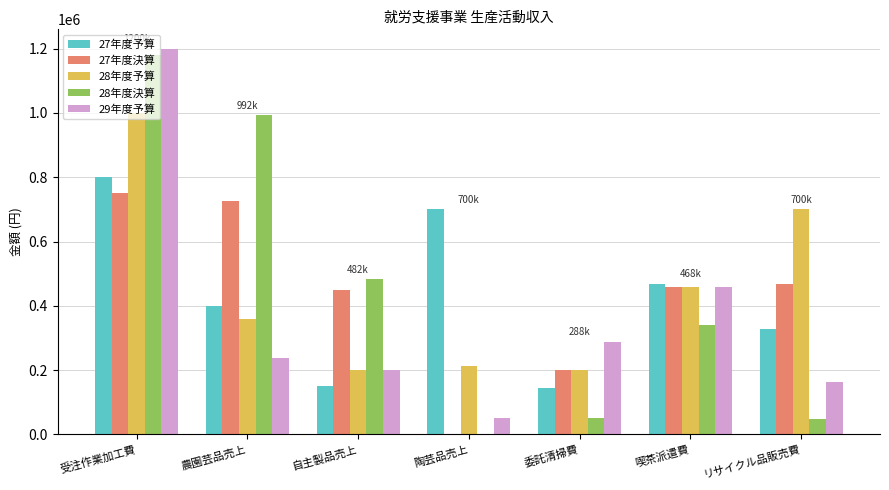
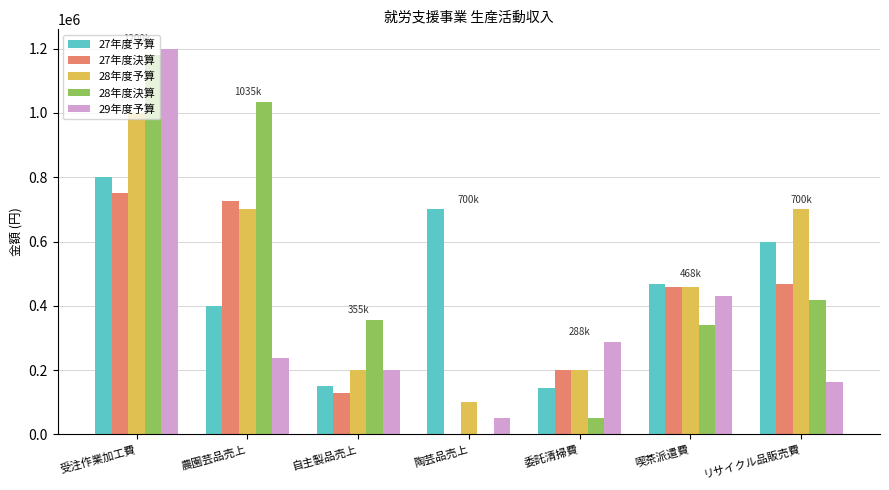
28年度予算, 農園芸品売上: 360000 -> 700000
28年度決算, 農園芸品売上: 992k -> 1035k
27年度決算, 自主製品売上: 450000 -> 130000
28年度決算, 自主製品売上: 482k -> 355k
28年度予算, 陶芸品売上: 210000 -> 100000
29年度予算, 喫茶派遣費: 460000 -> 430000
27年度予算, リサイクル品販売費: 330000 -> 600000
28年度決算, リサイクル品販売費: 50000 -> 420000
